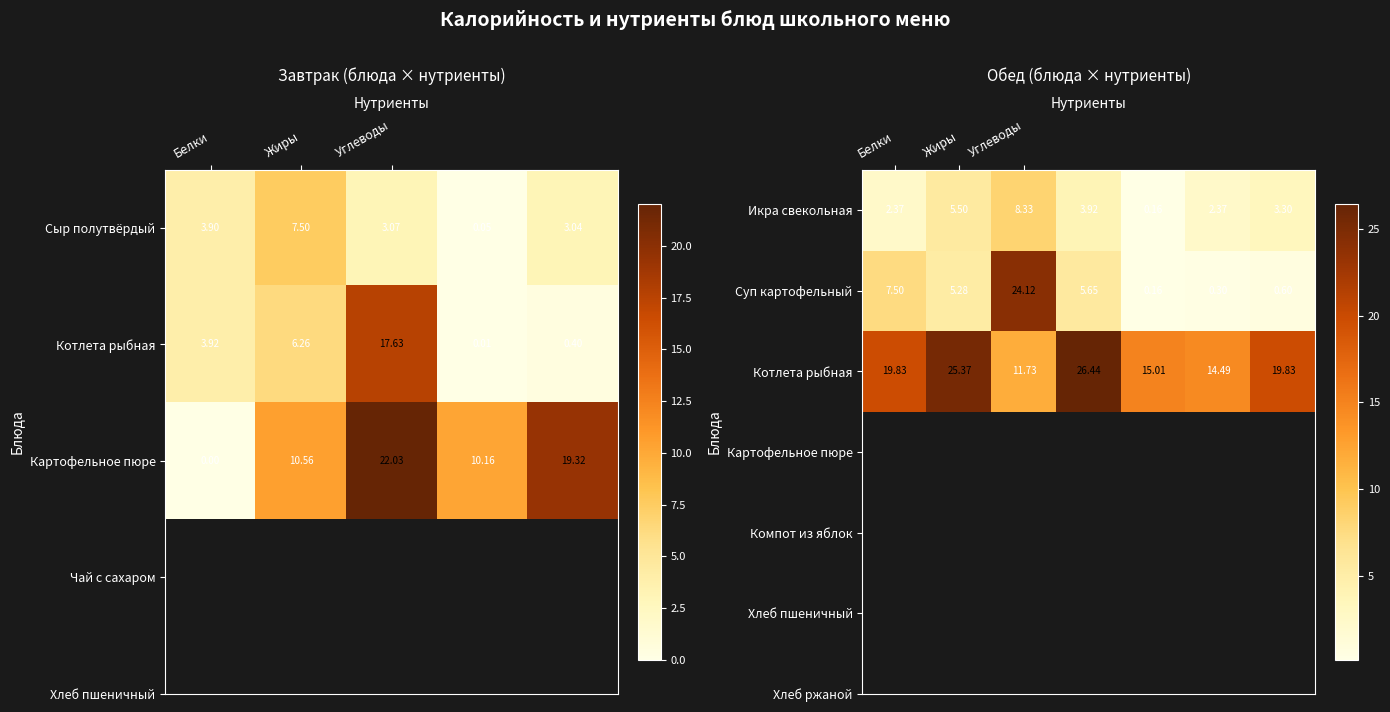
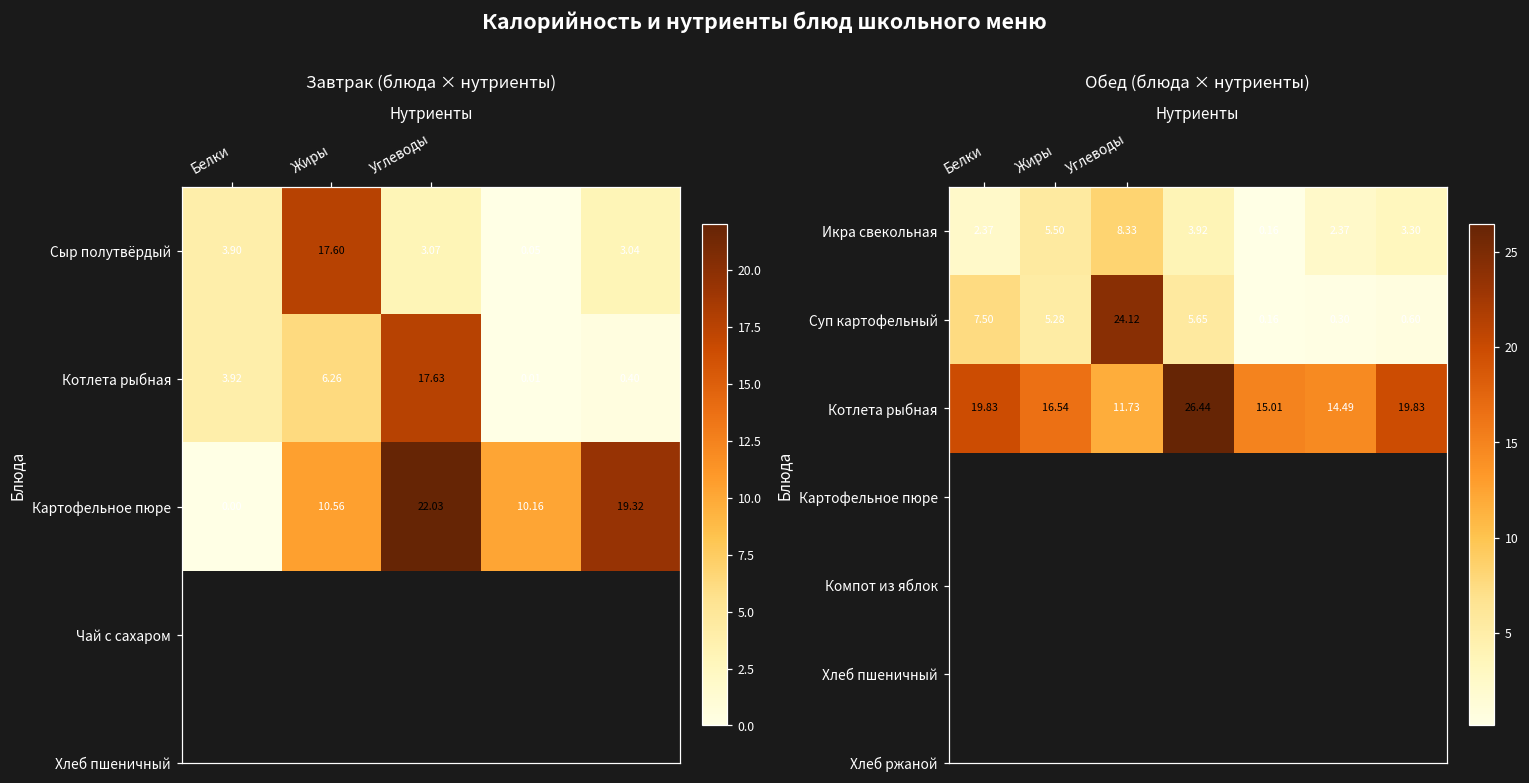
Завтрак (блюда × нутриенты), Сыр полутвёрдый, Жиры: 7.50 -> 17.60
Обед (блюда × нутриенты), Котлета рыбная, Жиры: 25.37 -> 16.54
